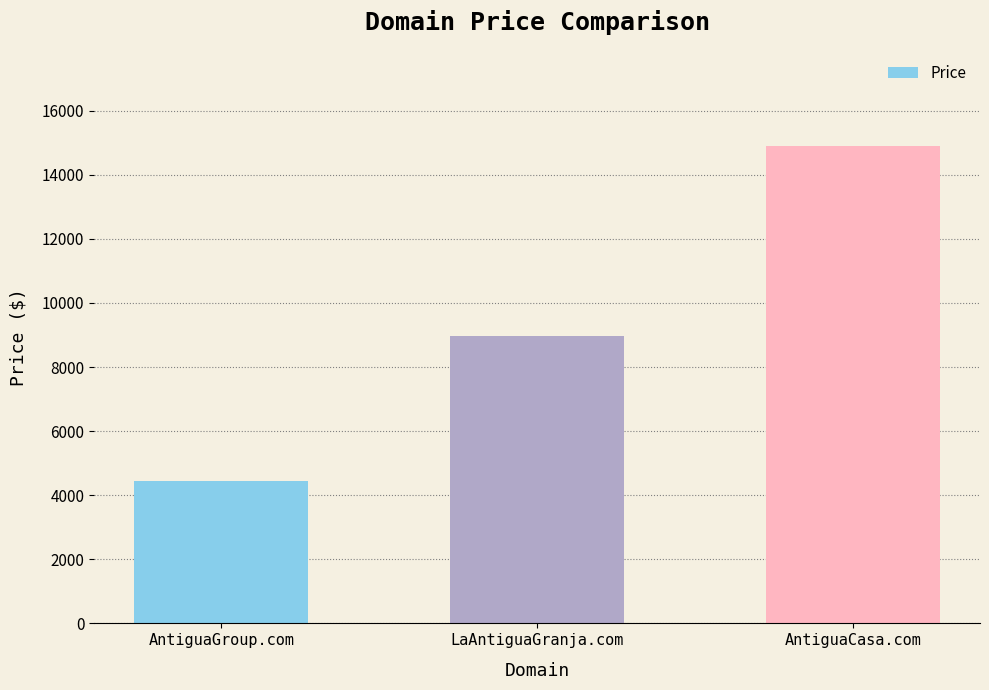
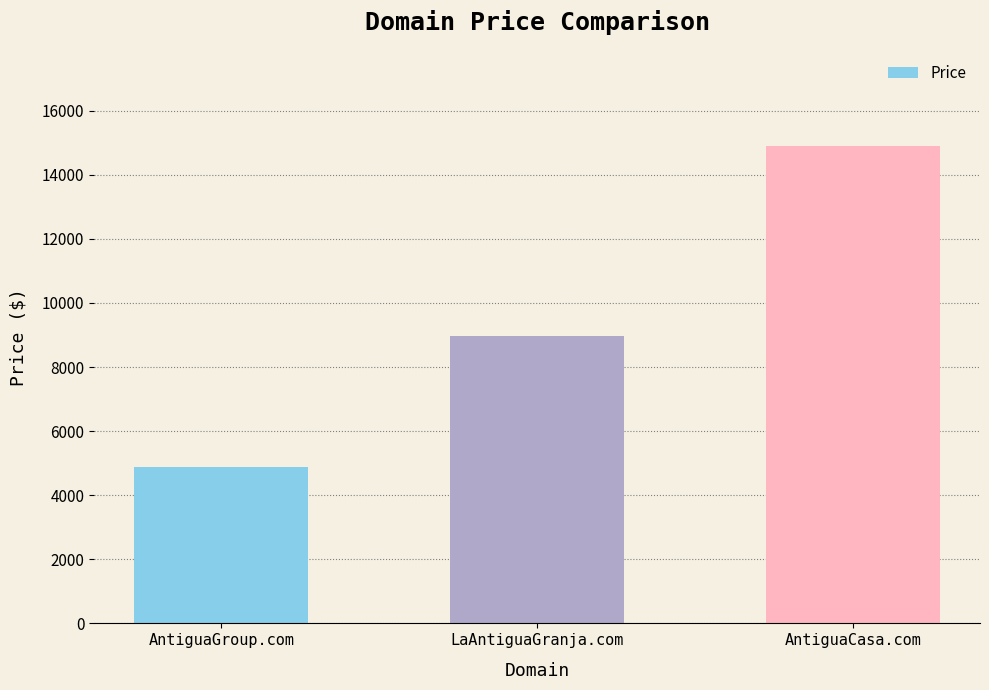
AntiguaGroup.com: 4400 -> 4900
